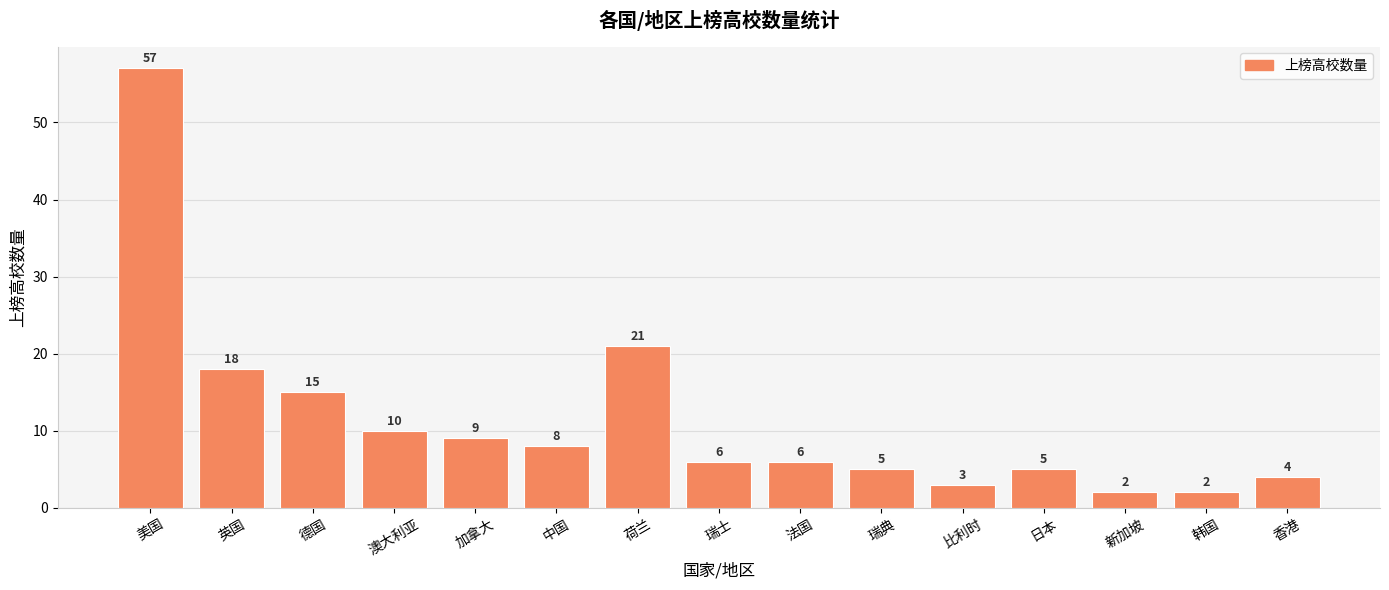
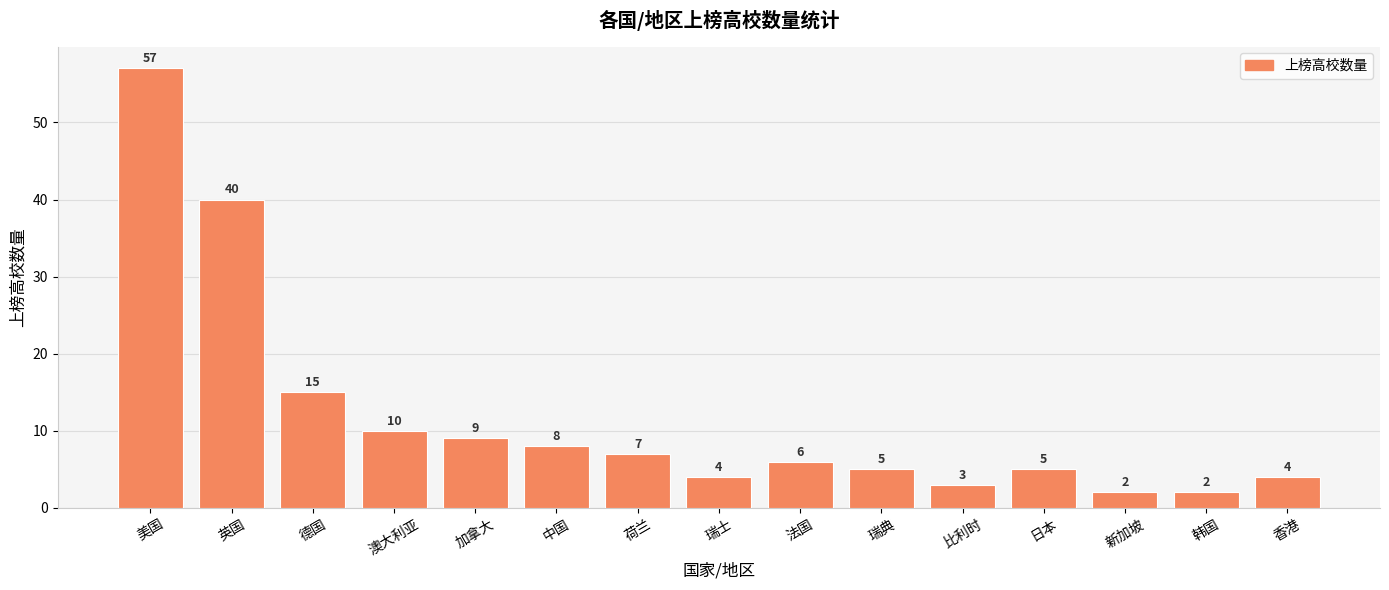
英国: 18 -> 40
荷兰: 21 -> 7
瑞士: 6 -> 4
